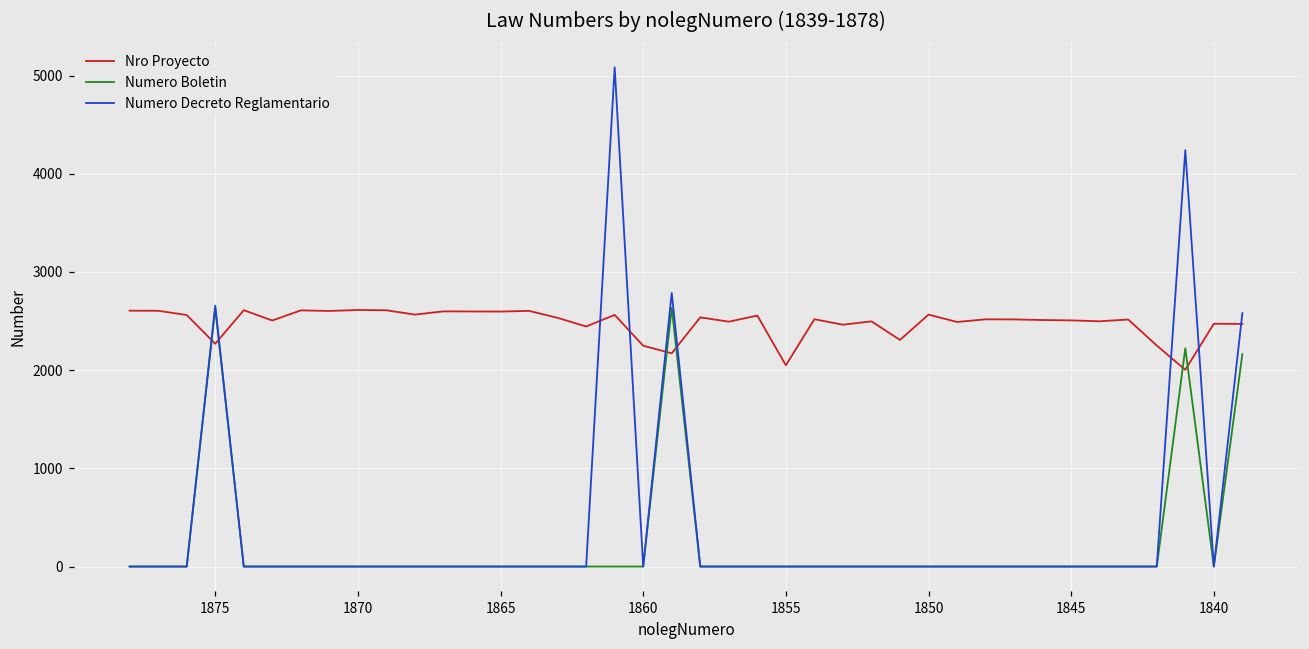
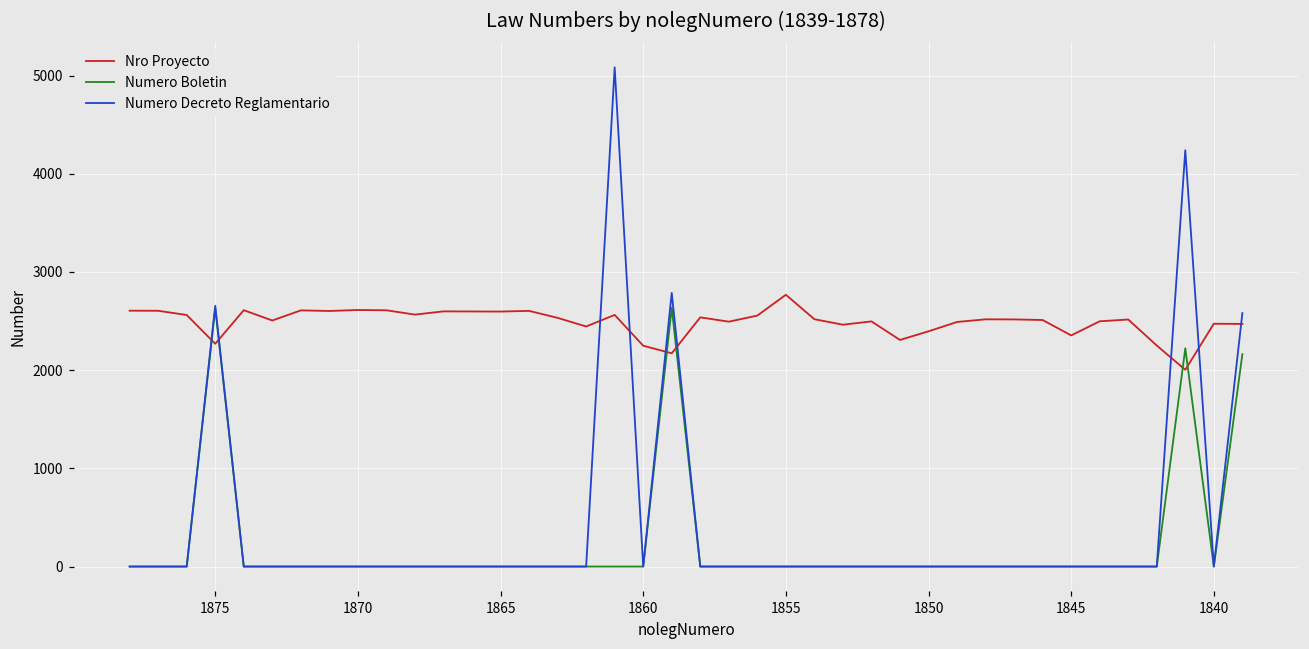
Nro Proyecto, 1855: 2100 -> 2800
Nro Proyecto, 1850: 2600 -> 2400
Nro Proyecto, 1845: 2500 -> 2400
